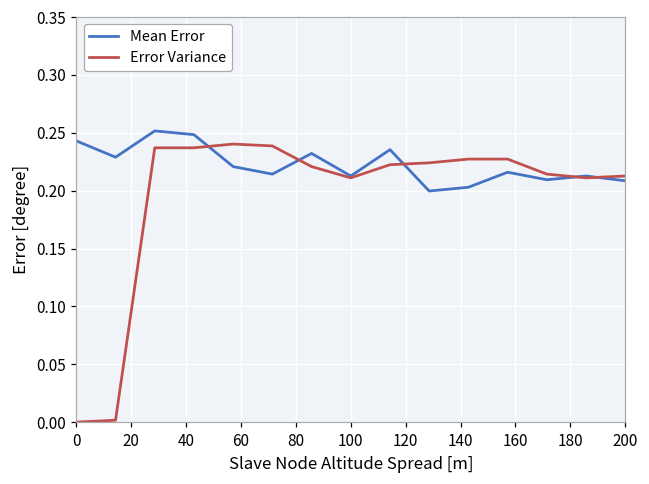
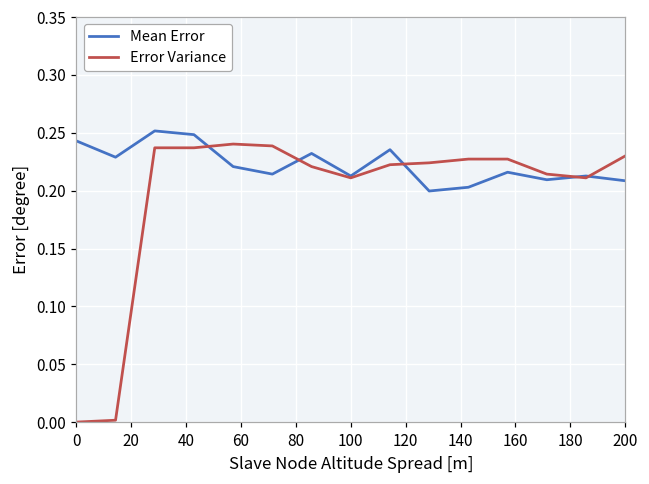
Error Variance, 200: 0.213 -> 0.230
